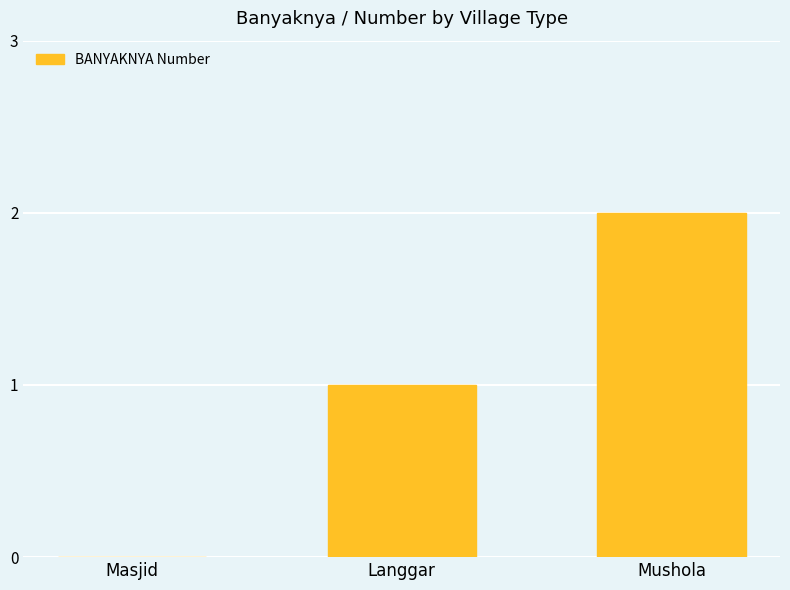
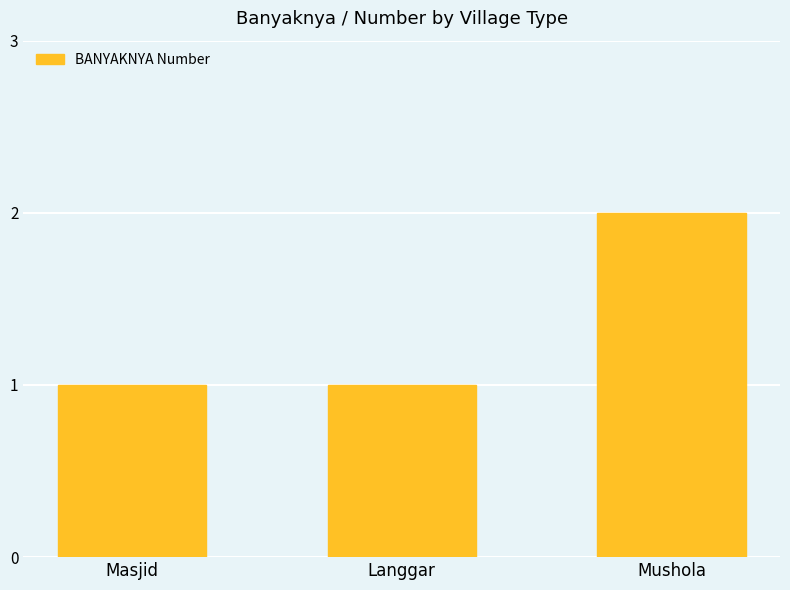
Masjid: 0 -> 1
